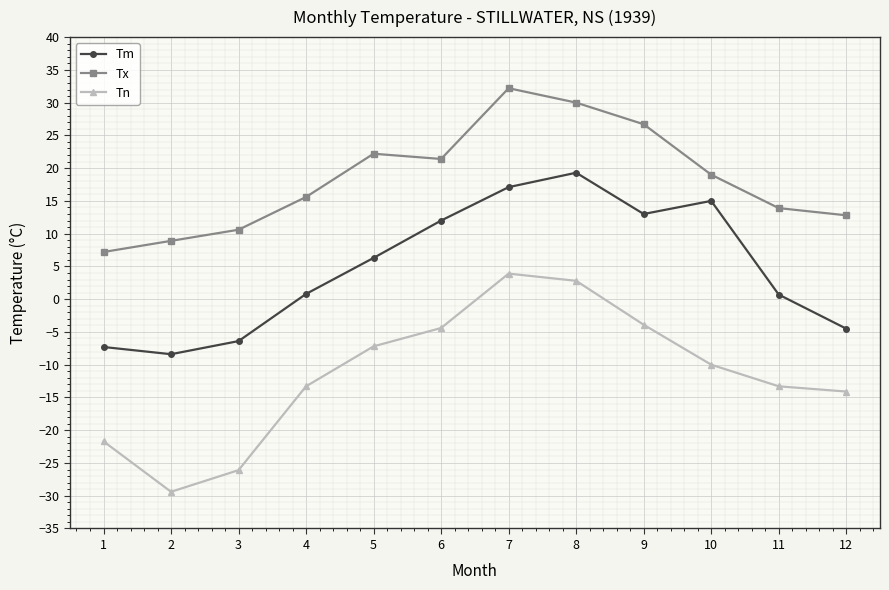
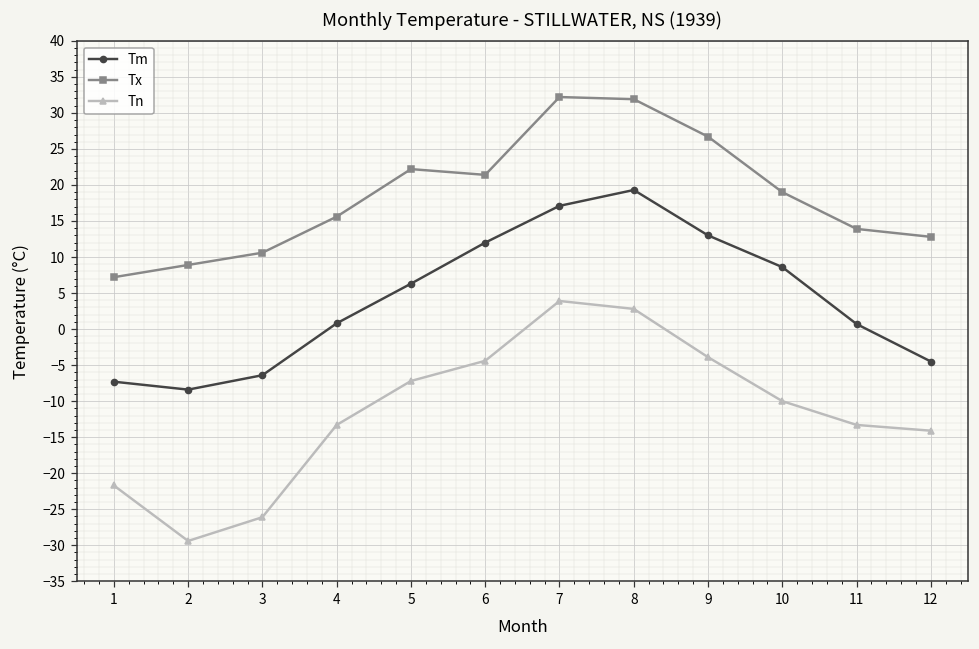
Tx, 8: 30 -> 32
Tm, 10: 15 -> 9
